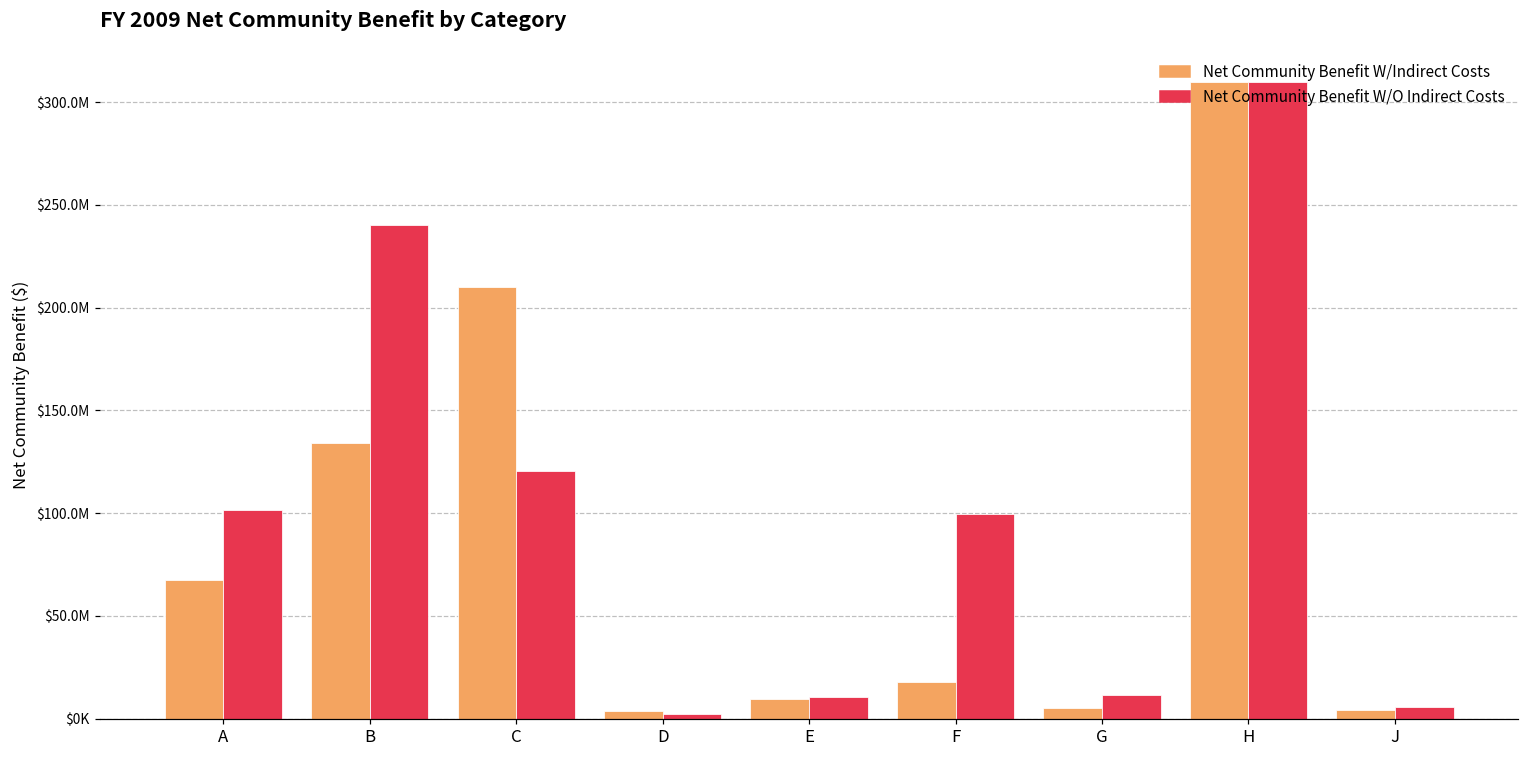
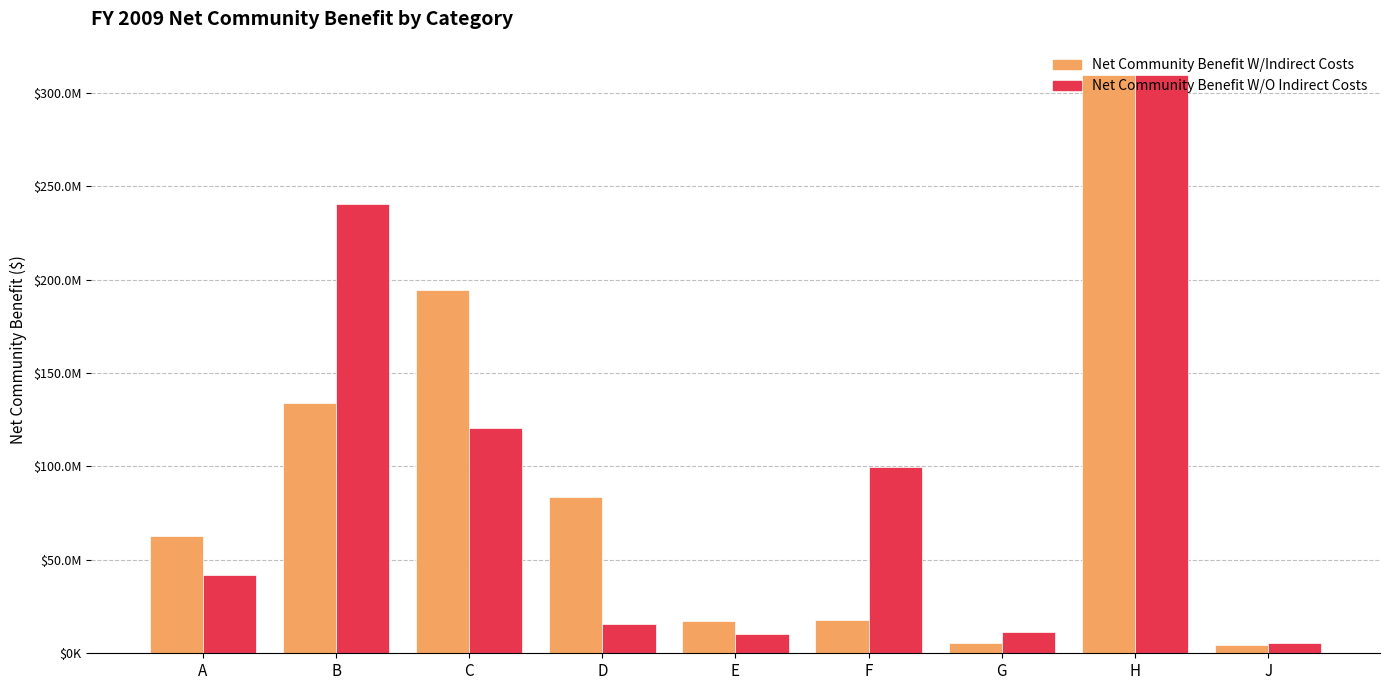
Net Community Benefit W/Indirect Costs, A: $67000000 -> $63000000
Net Community Benefit W/O Indirect Costs, A: $102000000 -> $42000000
Net Community Benefit W/Indirect Costs, C: $210000000 -> $195000000
Net Community Benefit W/Indirect Costs, D: $4000000 -> $84000000
Net Community Benefit W/O Indirect Costs, D: $2000000 -> $16000000
Net Community Benefit W/Indirect Costs, E: $10000000 -> $17000000
